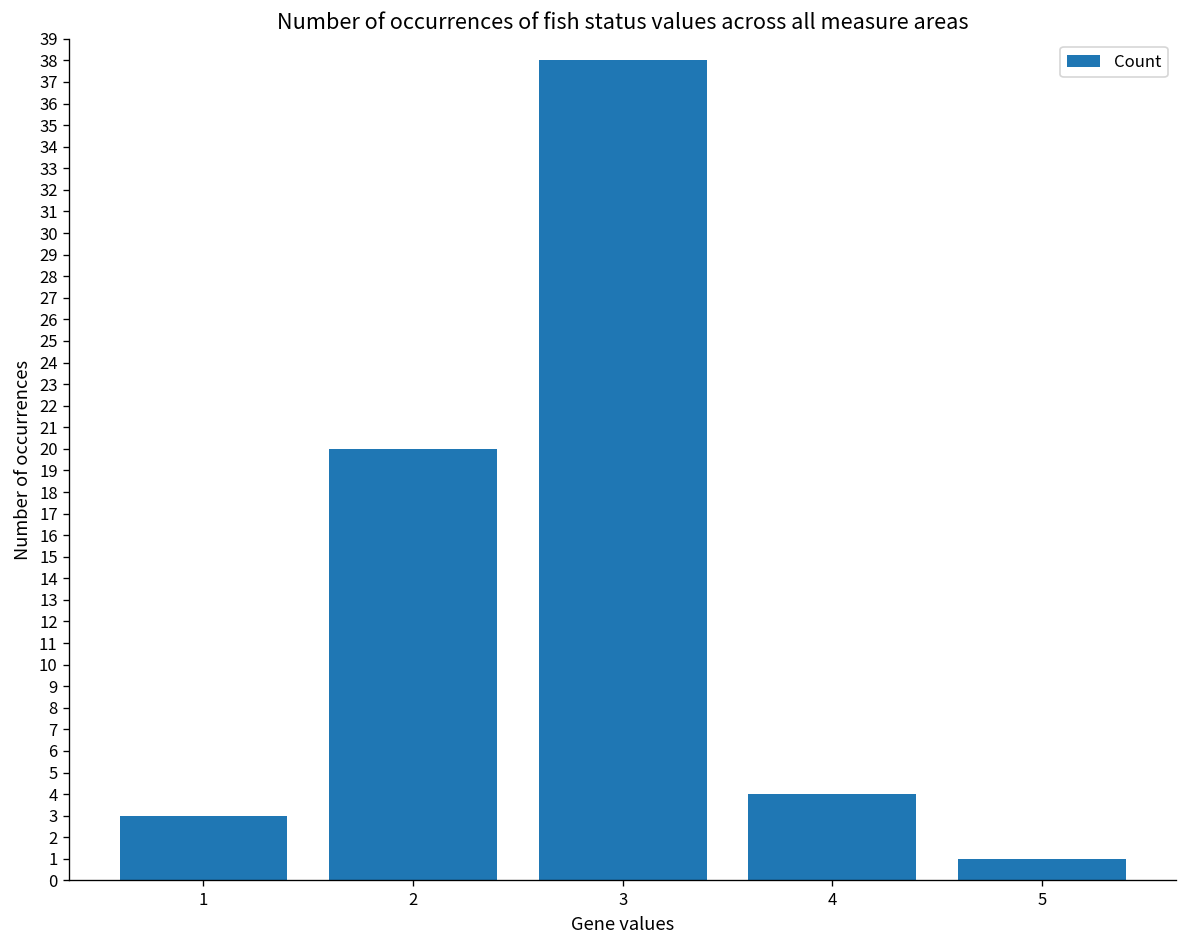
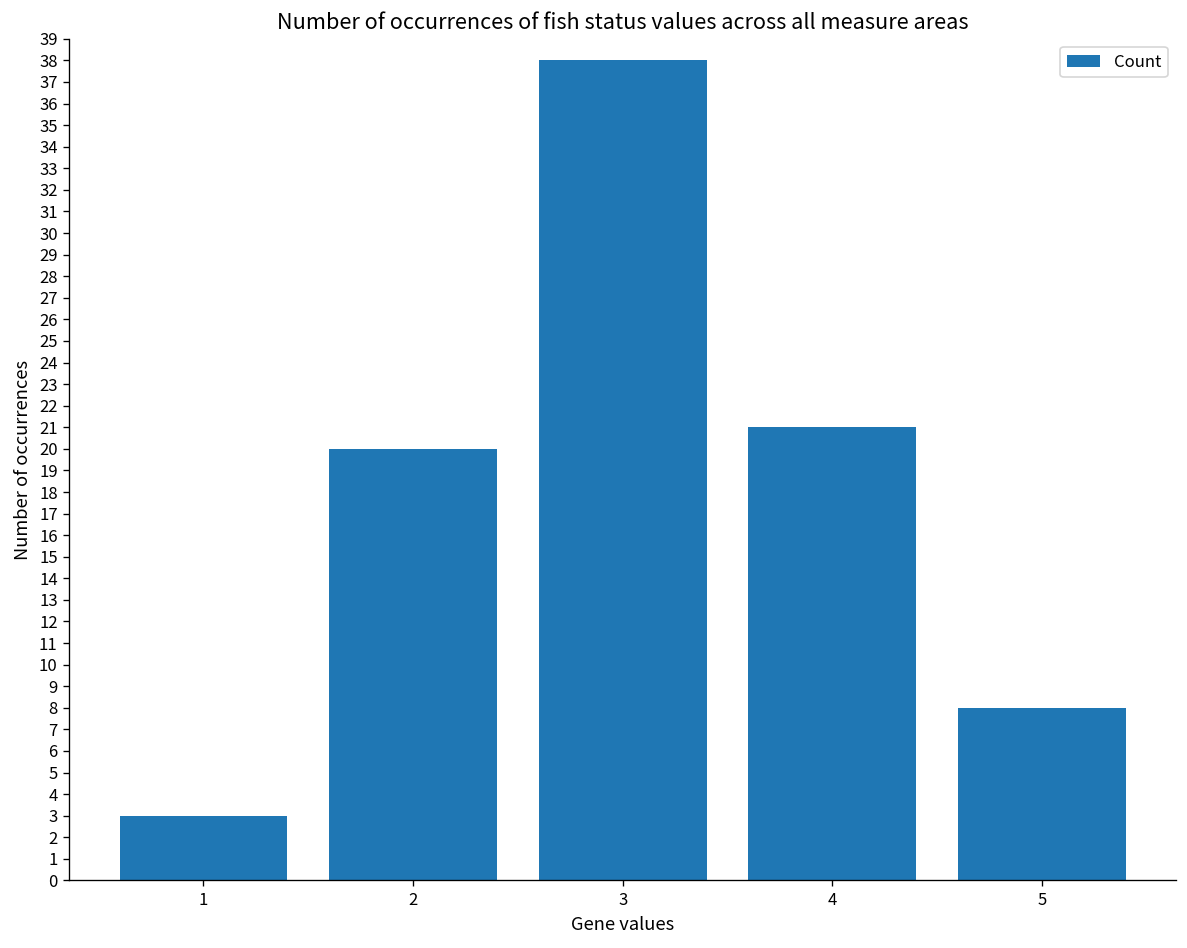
4: 4 -> 21
5: 1 -> 8
